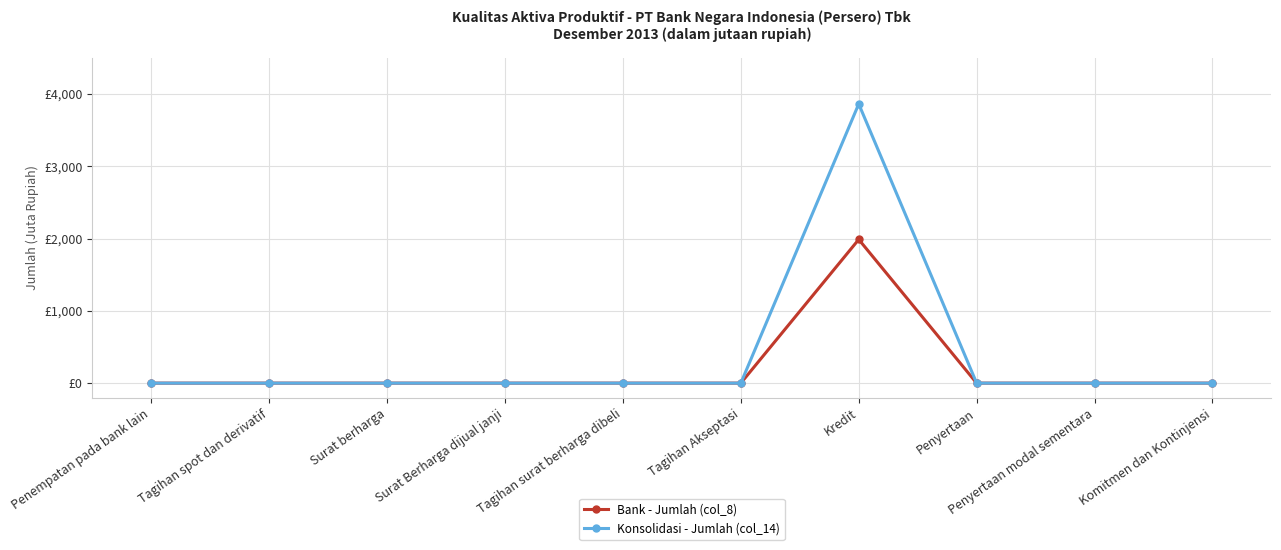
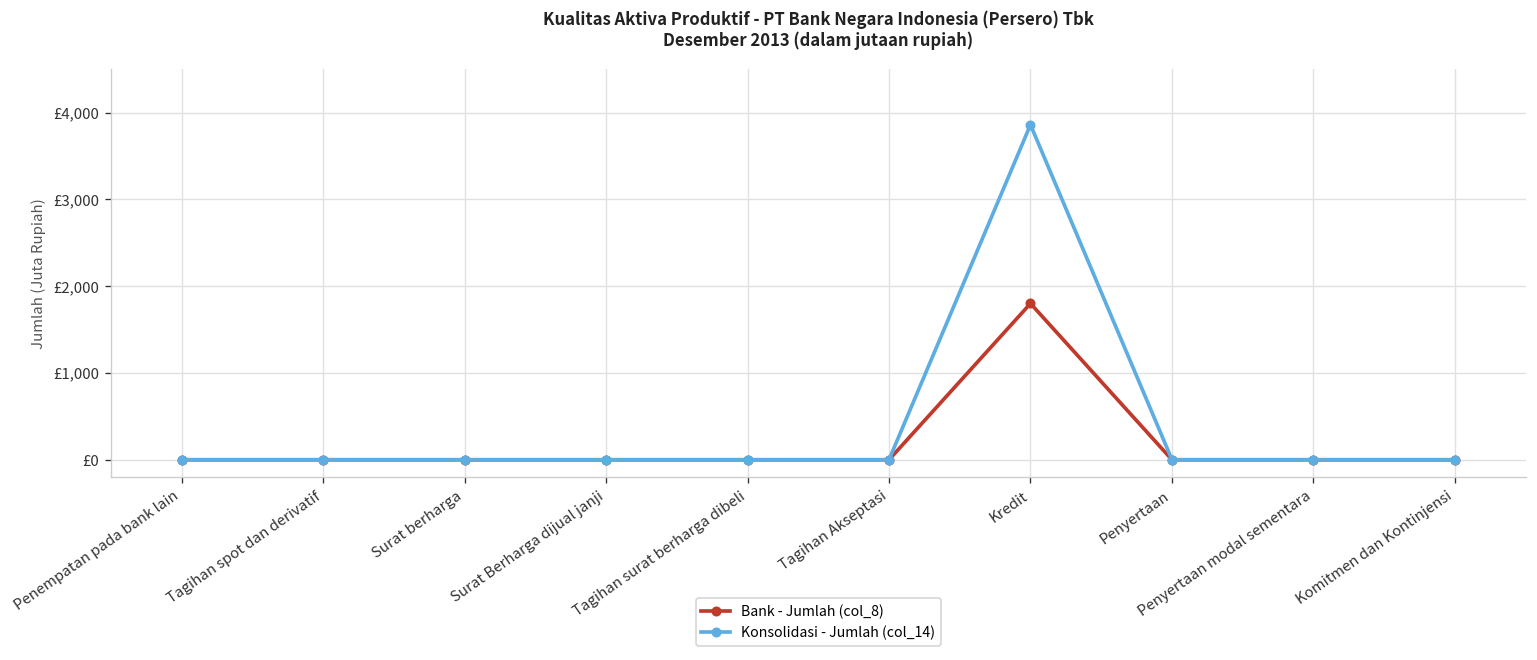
Bank - Jumlah (col_8), Kredit: £2,000 -> £1,800
